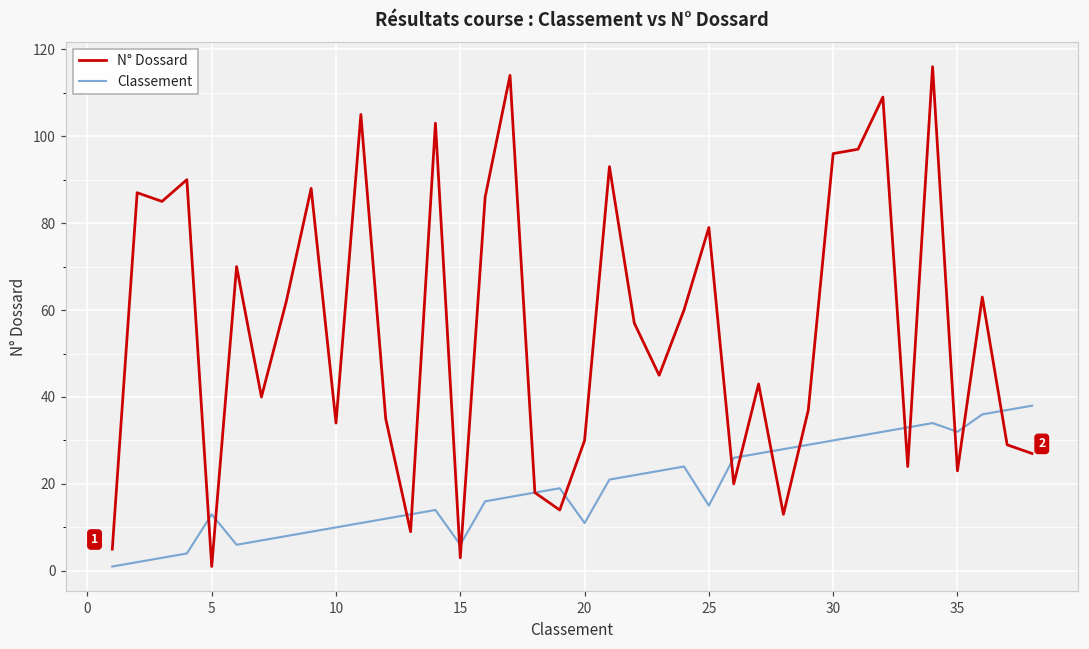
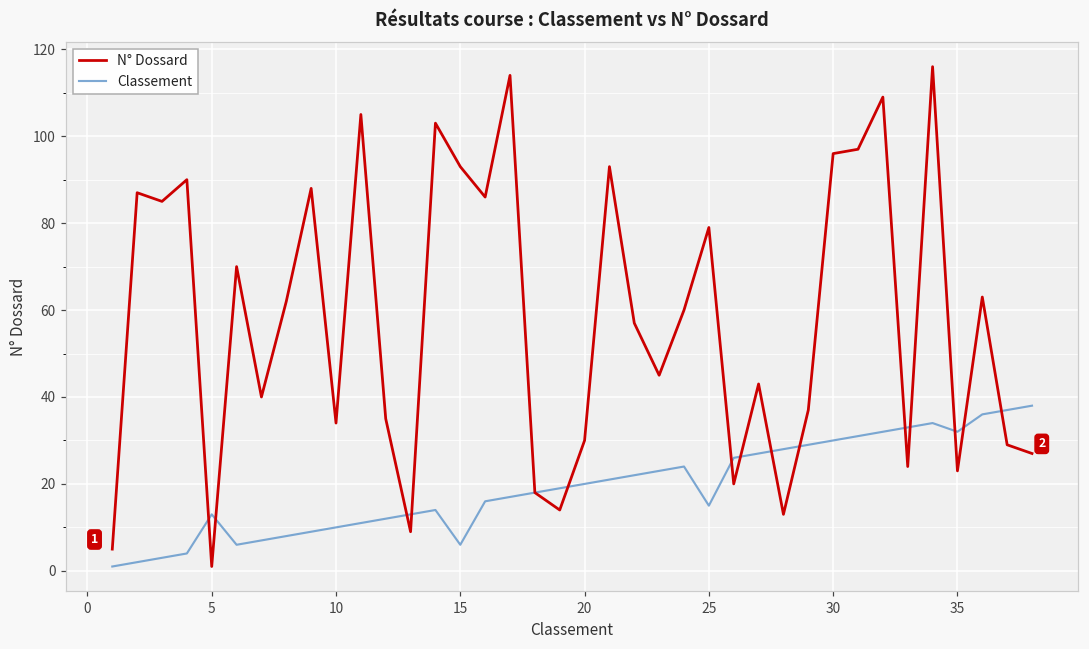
N° Dossard, 15: 3 -> 93
Classement, 20: 11 -> 20
